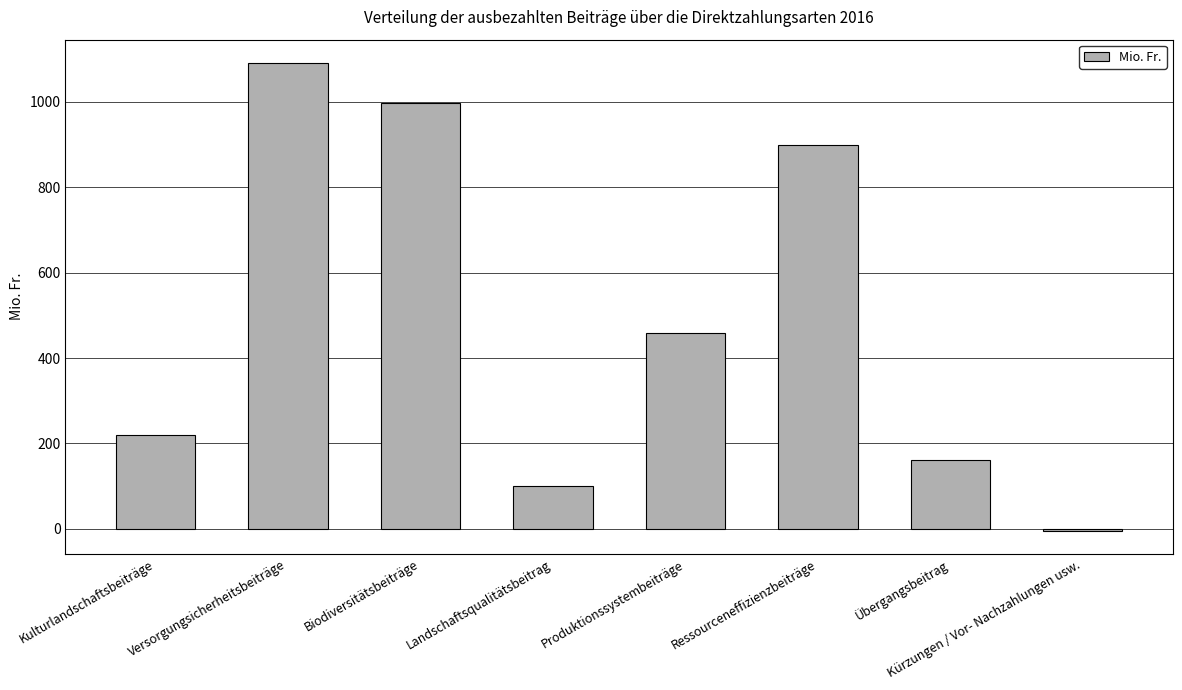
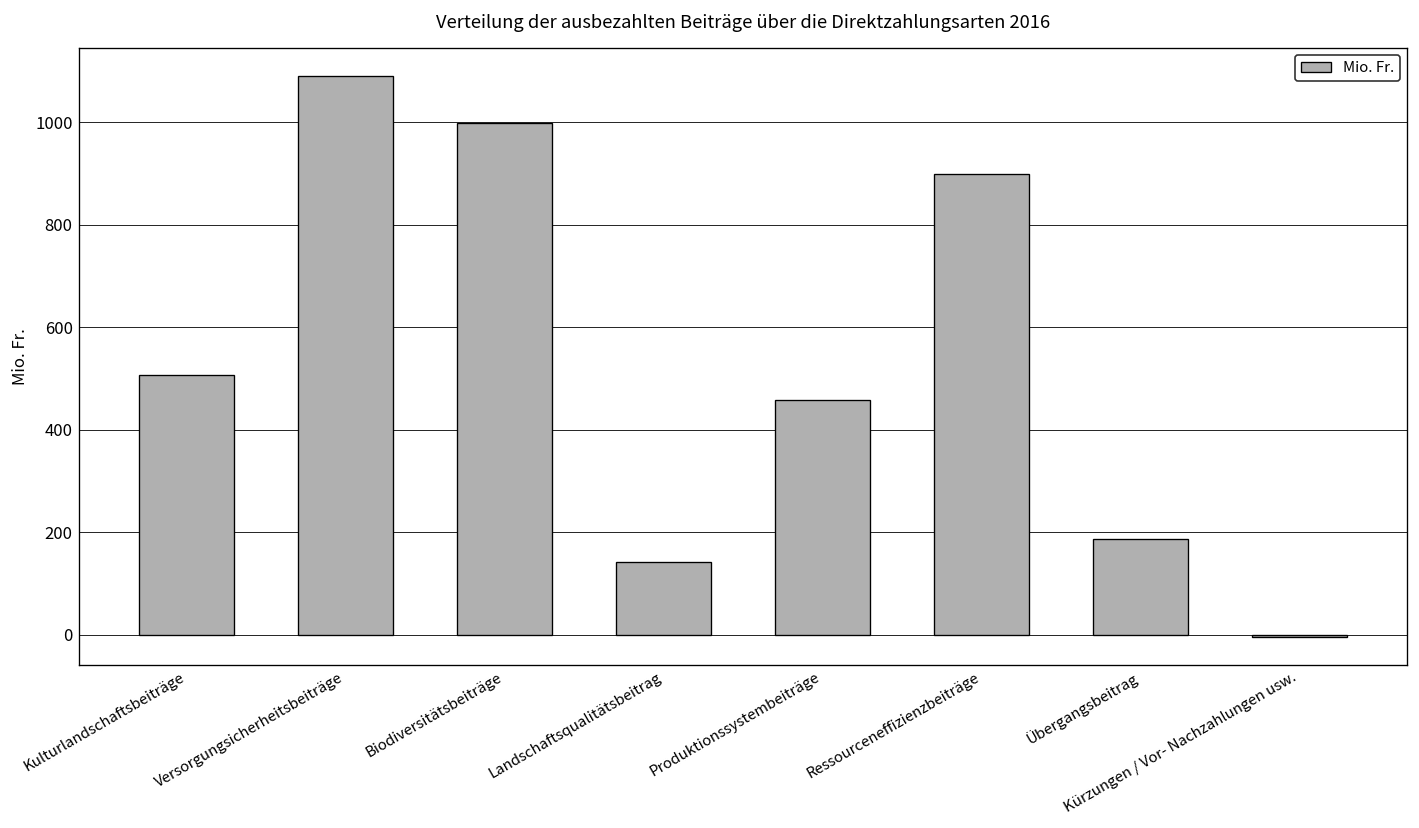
Kulturlandschaftsbeiträge: 220 -> 510
Landschaftsqualitätsbeitrag: 100 -> 140
Übergangsbeitrag: 160 -> 190
